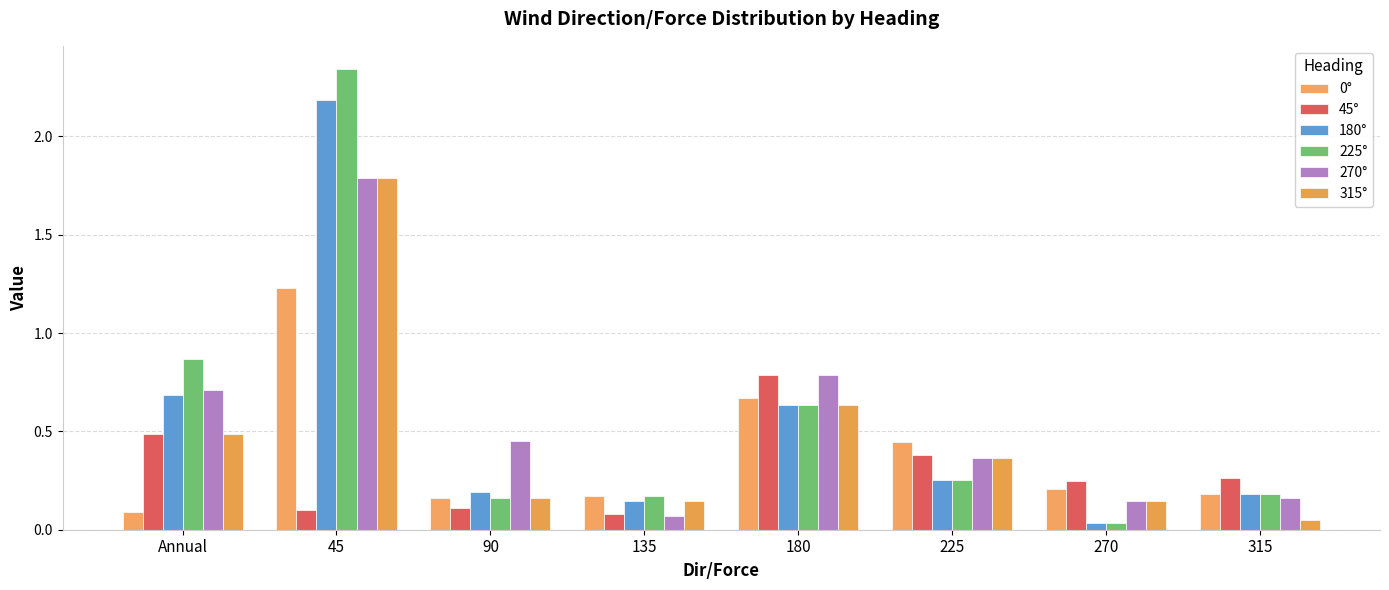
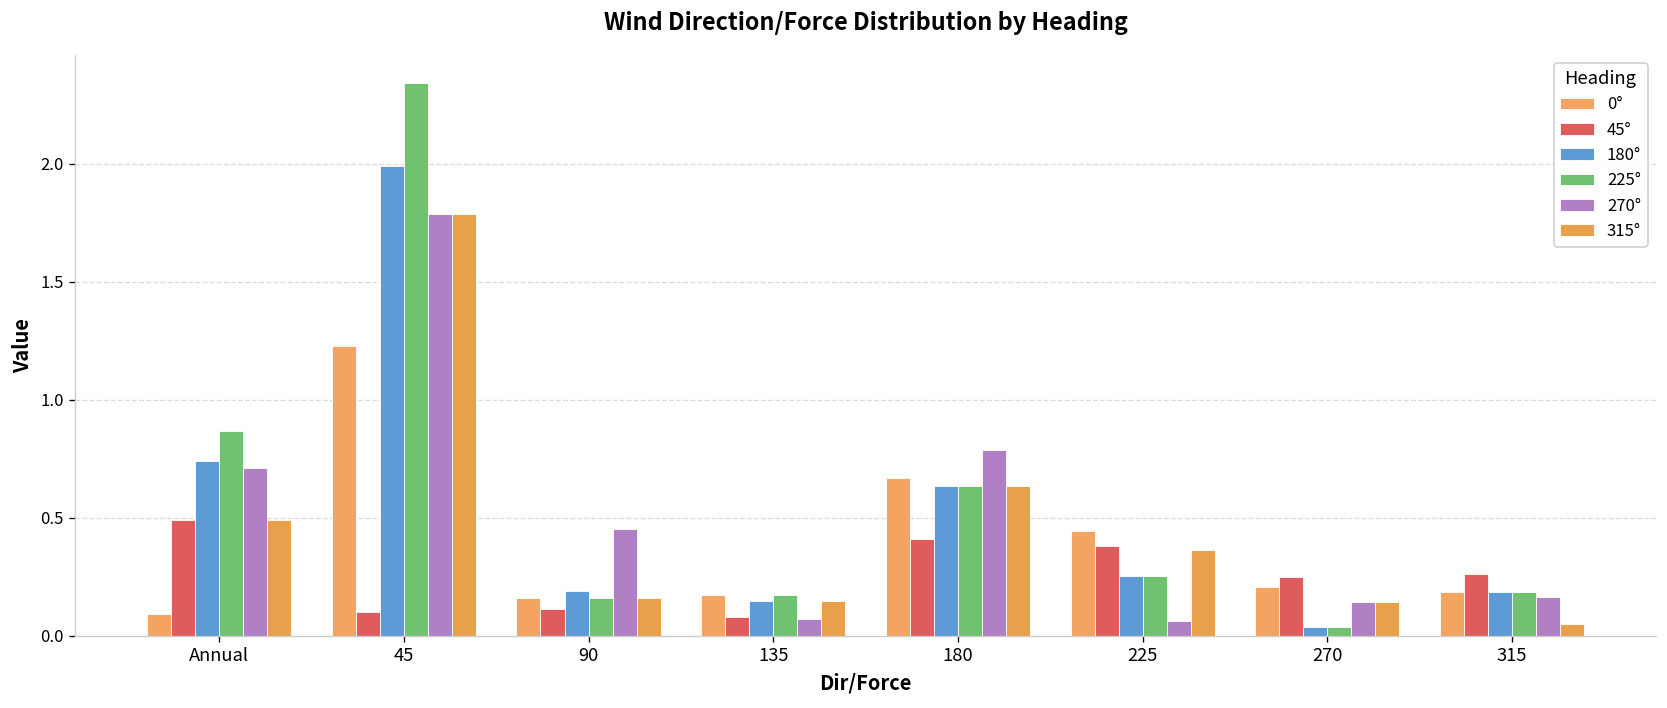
180°, Annual: 0.69 -> 0.74
180°, 45: 2.18 -> 1.99
45°, 180: 0.79 -> 0.41
270°, 225: 0.36 -> 0.06
